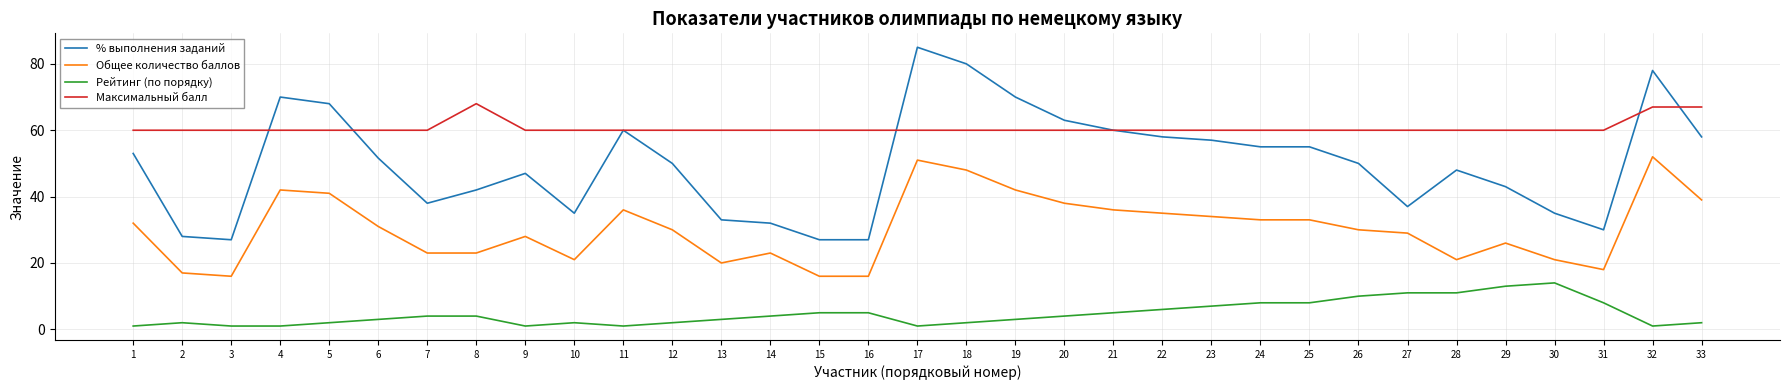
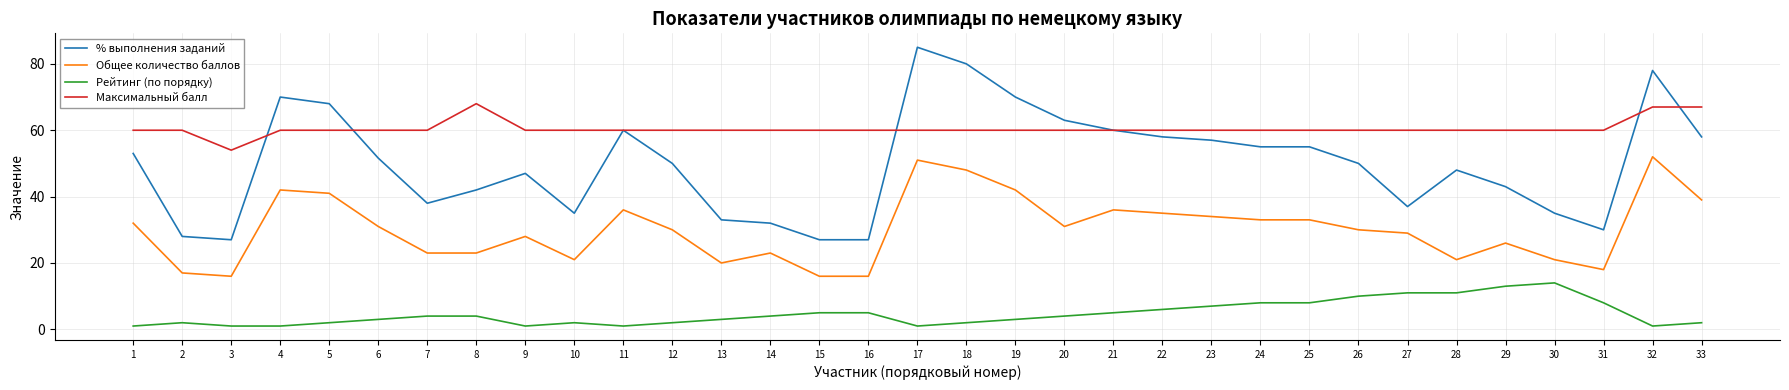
Максимальный балл, 3: 60 -> 54
Общее количество баллов, 20: 38 -> 31
